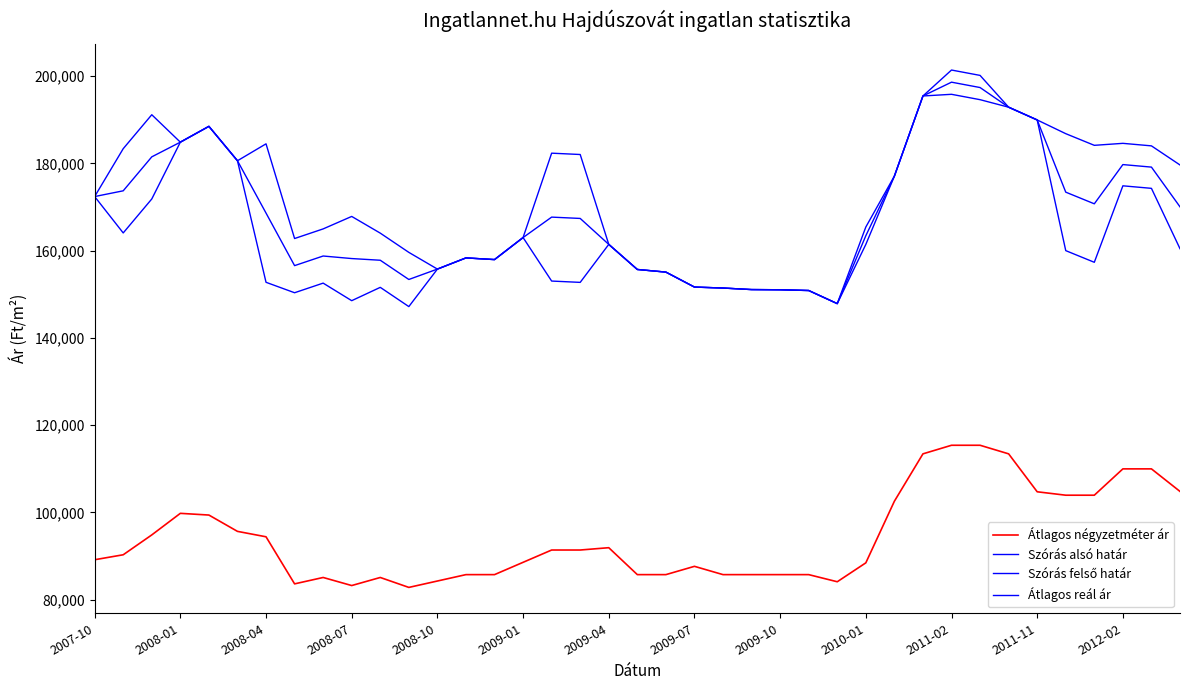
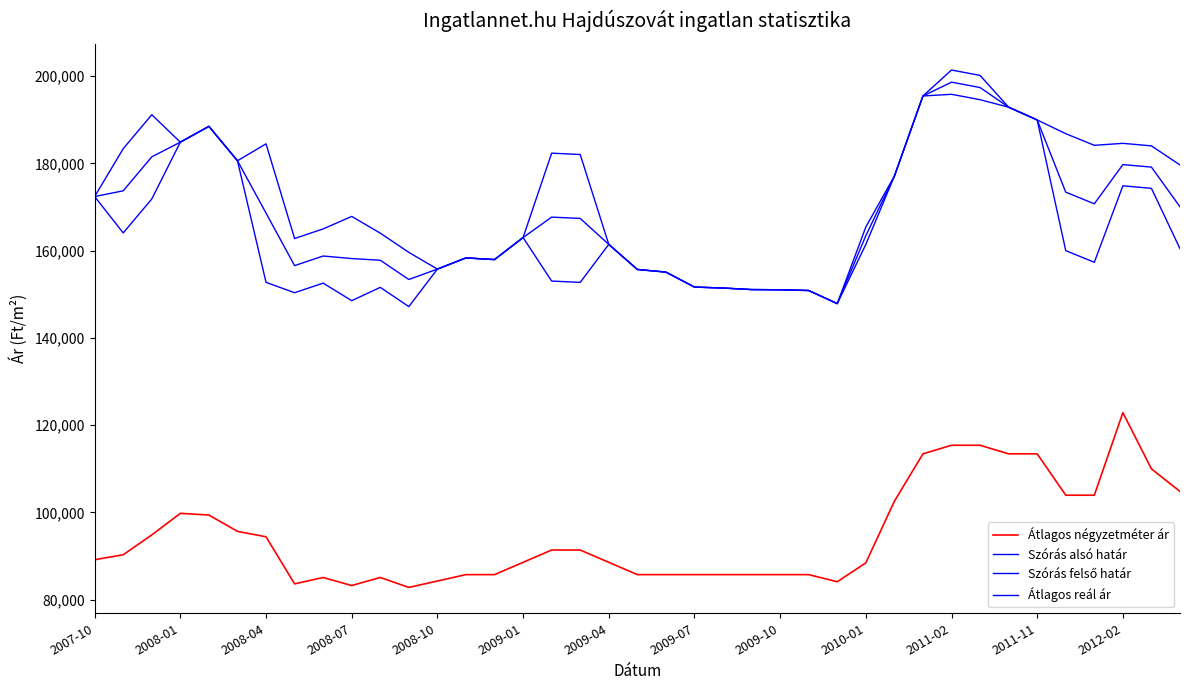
Átlagos négyzetméter ár, 2009-04: 92,000 -> 89,000
Átlagos négyzetméter ár, 2009-07: 88,000 -> 86,000
Átlagos négyzetméter ár, 2011-11: 105,000 -> 113,000
Átlagos négyzetméter ár, 2012-02: 110,000 -> 123,000
